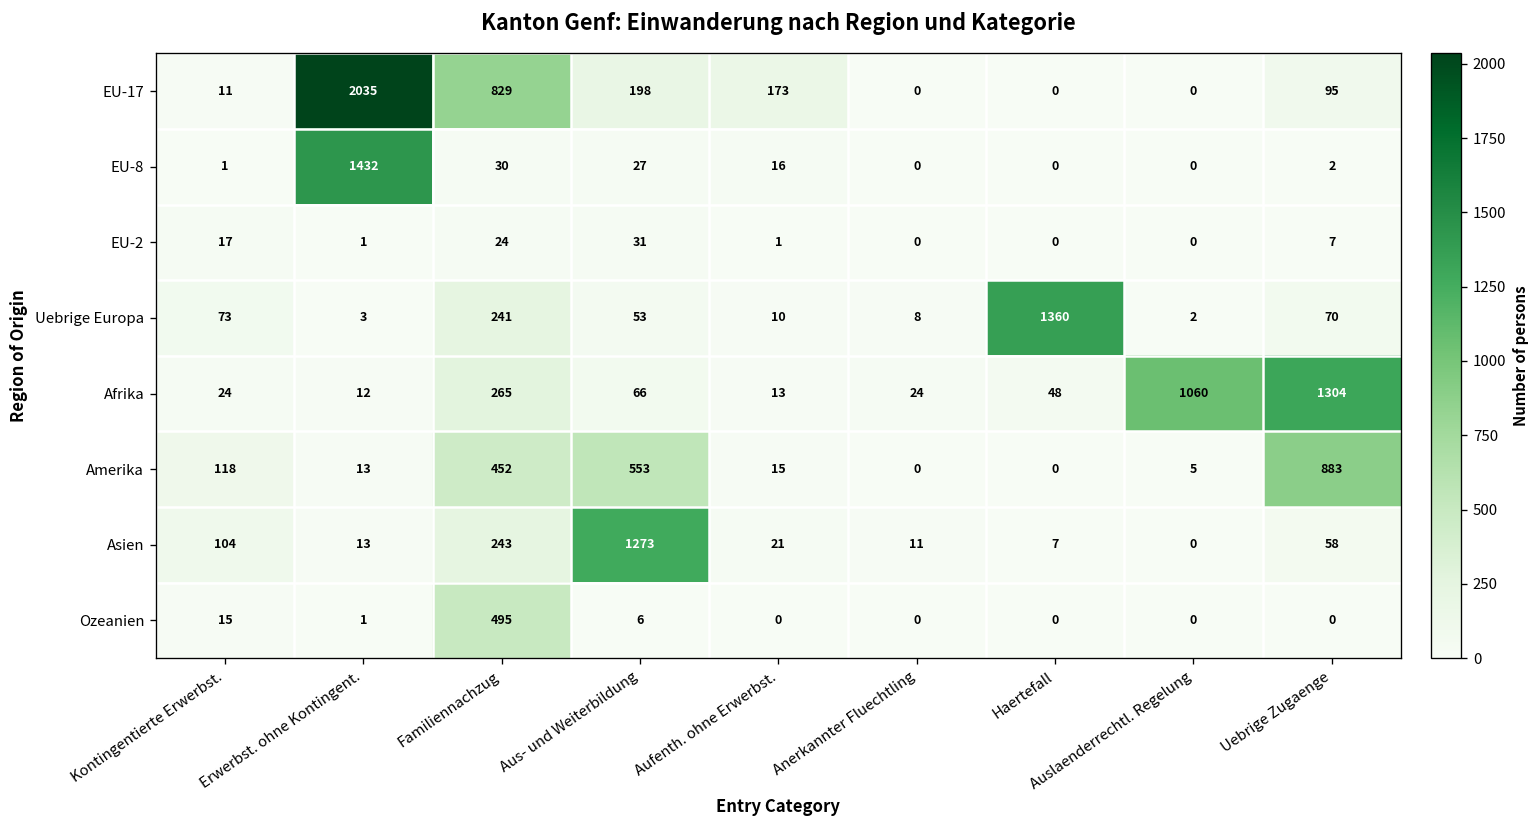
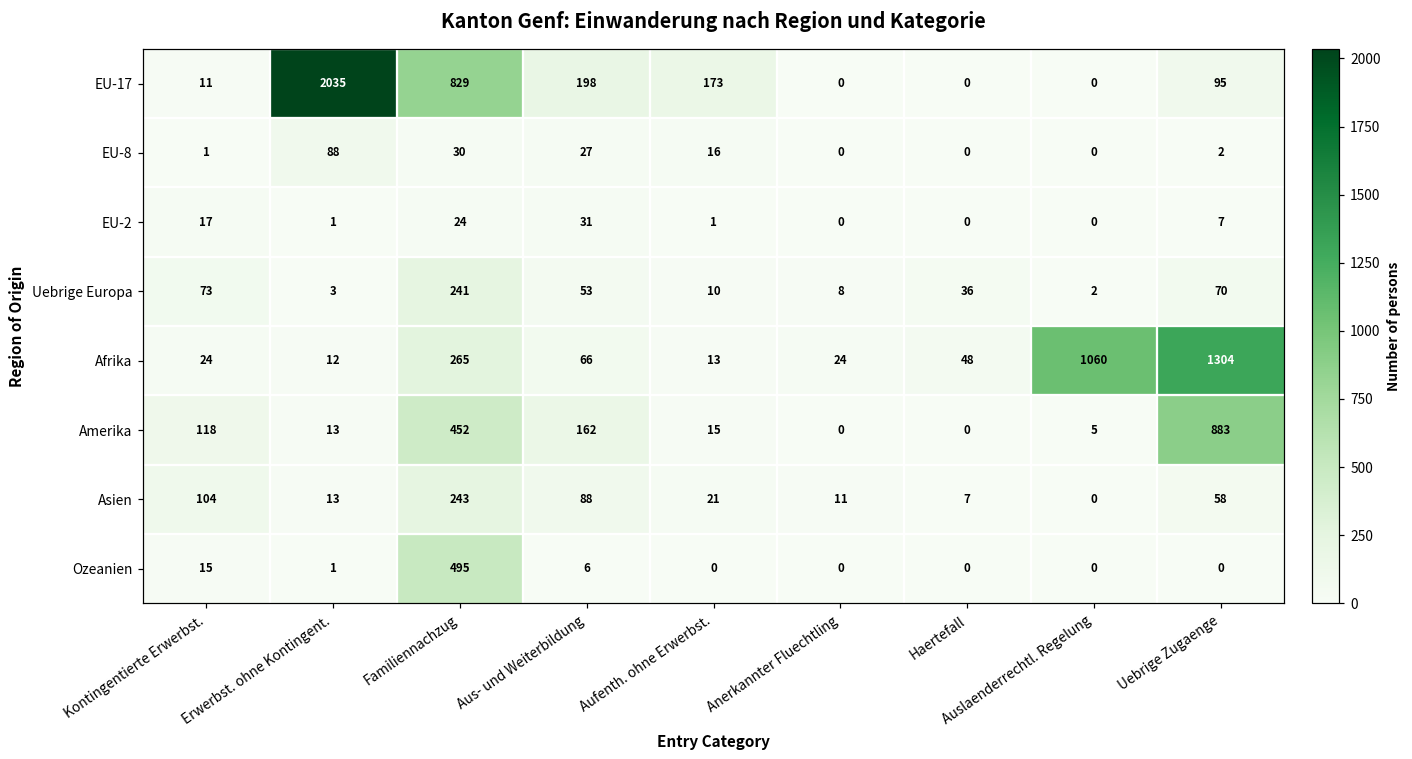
EU-8, Erwerbst. ohne Kontingent.: 1432 -> 88
Uebrige Europa, Haertefall: 1360 -> 36
Amerika, Aus- und Weiterbildung: 553 -> 162
Asien, Aus- und Weiterbildung: 1273 -> 88
